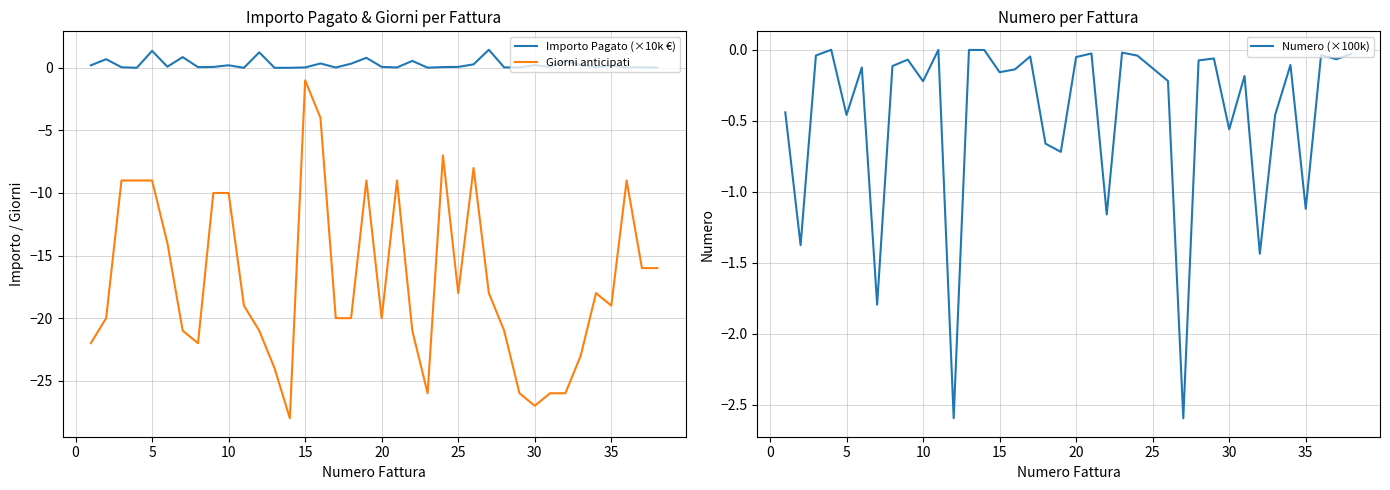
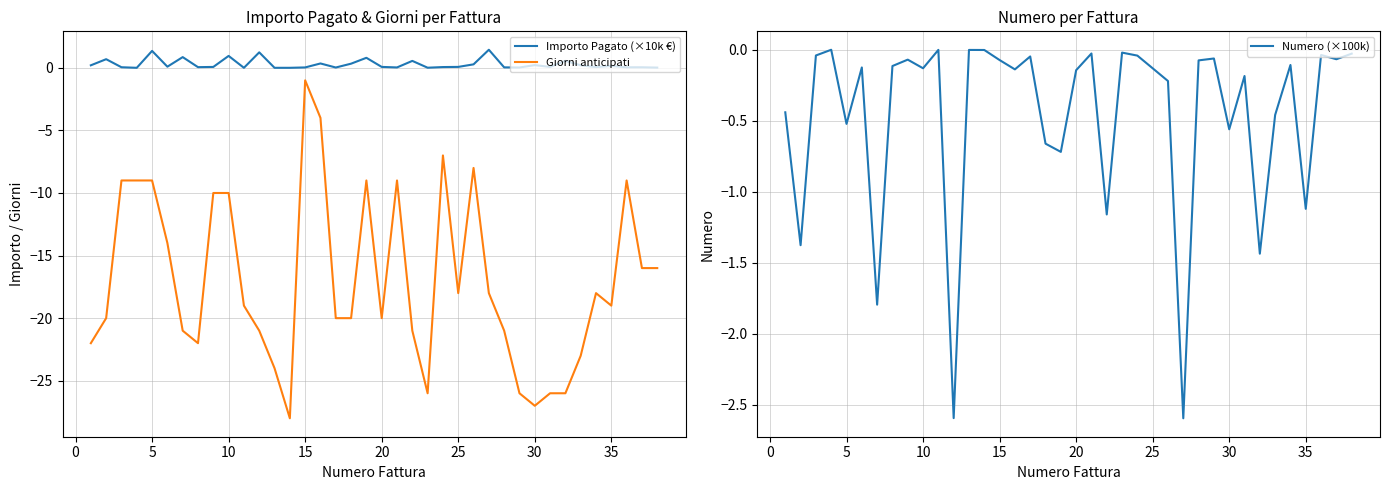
Importo Pagato & Giorni per Fattura, Importo Pagato (×10k €), 10: 0.2 -> 1.0
Numero per Fattura, 5: -0.46 -> -0.52
Numero per Fattura, 10: -0.22 -> -0.13
Numero per Fattura, 15: -0.16 -> -0.07
Numero per Fattura, 20: -0.05 -> -0.14
